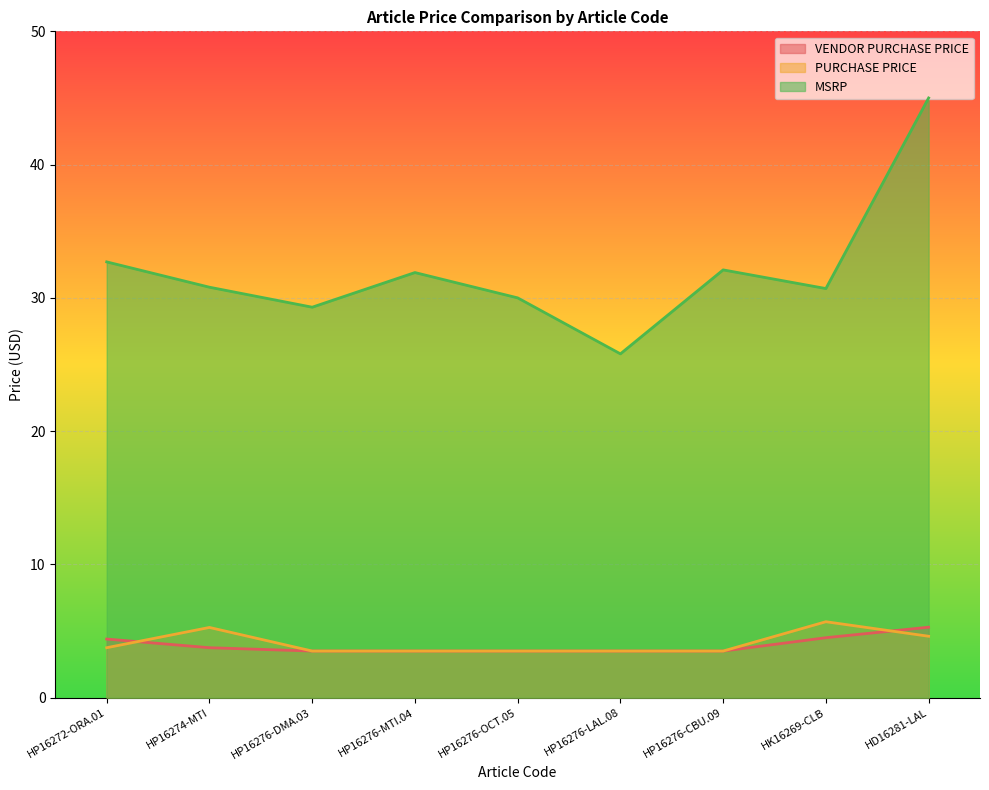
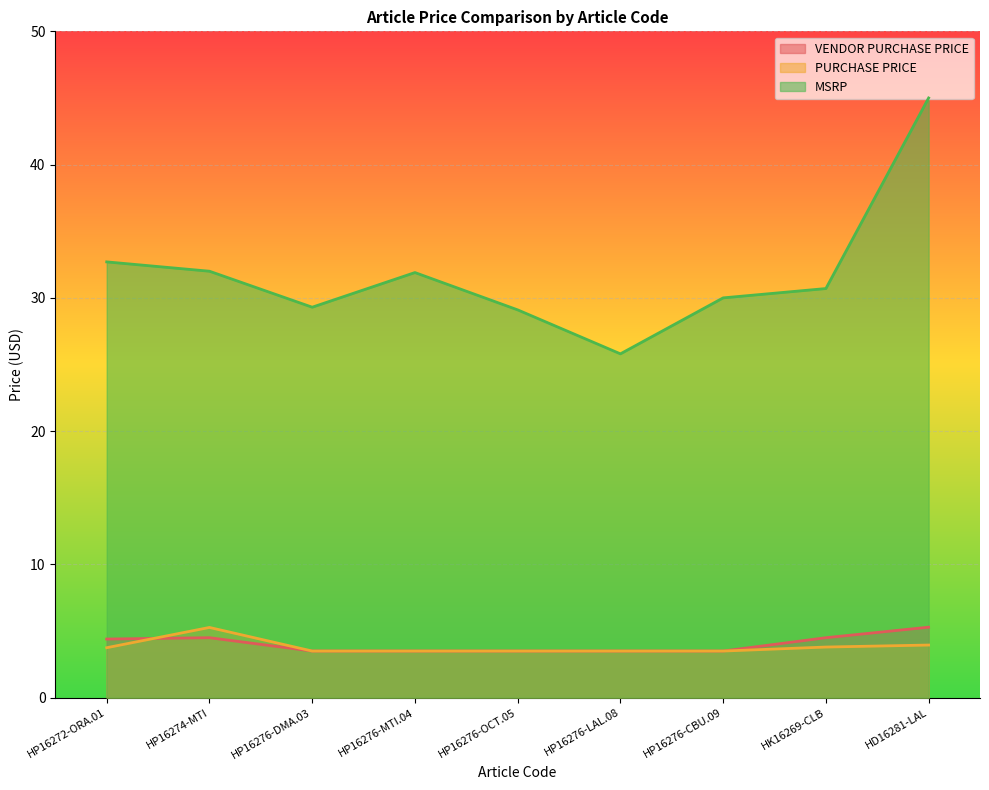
VENDOR PURCHASE PRICE, HP16274-MTI: 3.8 -> 4.5
MSRP, HP16274-MTI: 30.8 -> 32.0
MSRP, HP16276-OCT.05: 30.0 -> 29.1
MSRP, HP16276-CBU.09: 32.1 -> 30.0
PURCHASE PRICE, HK16269-CLB: 5.7 -> 3.8
PURCHASE PRICE, HD16281-LAL: 4.6 -> 4.0
